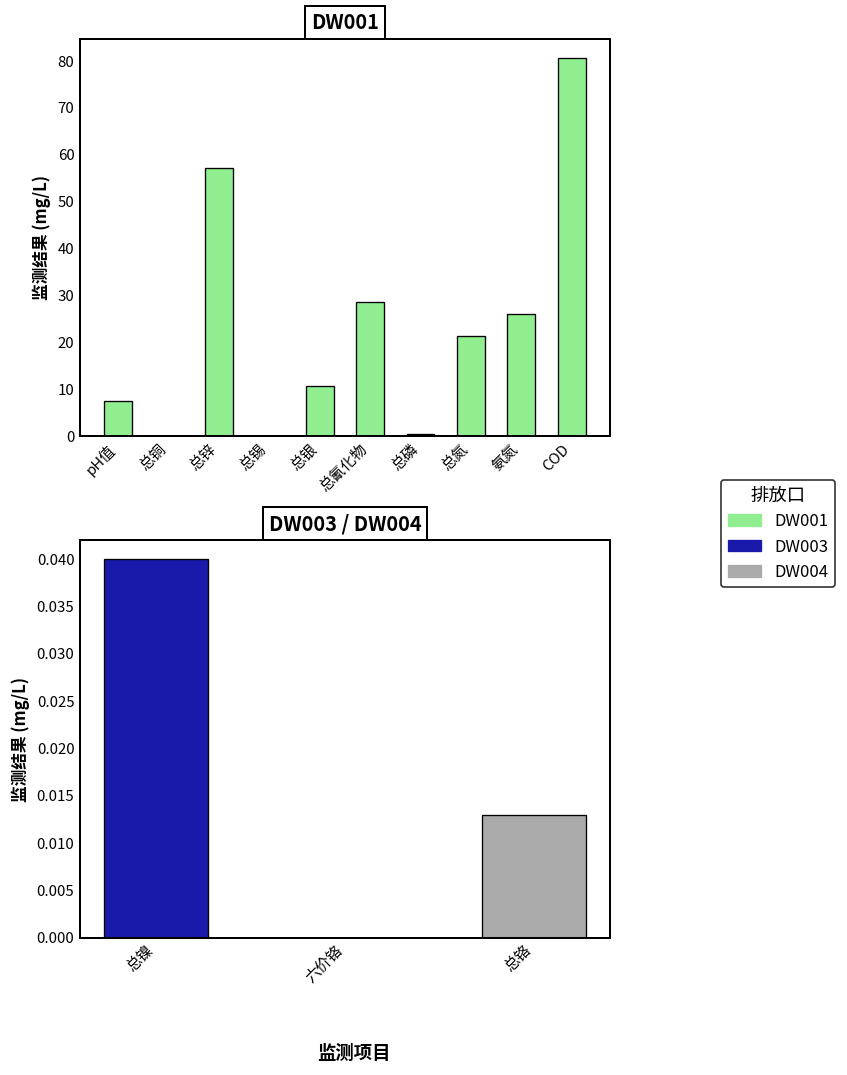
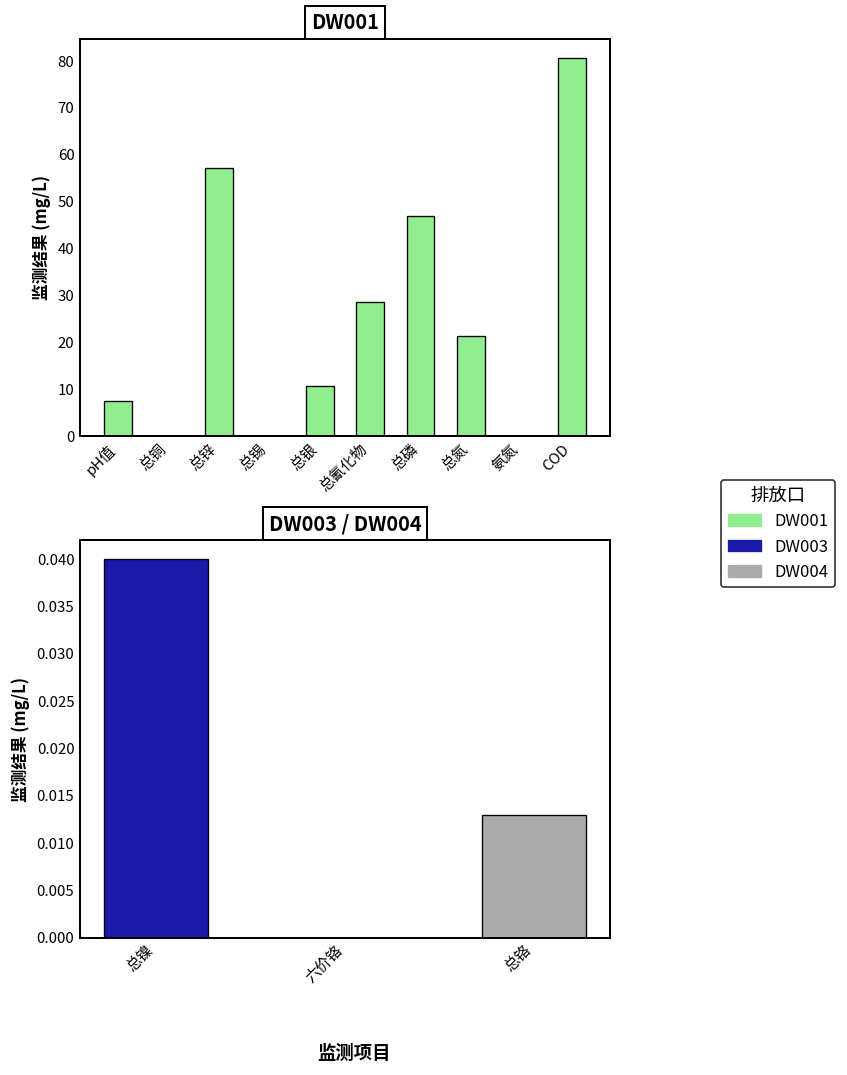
DW001, 总磷: 0 -> 47
DW001, 氨氮: 26 -> 0
